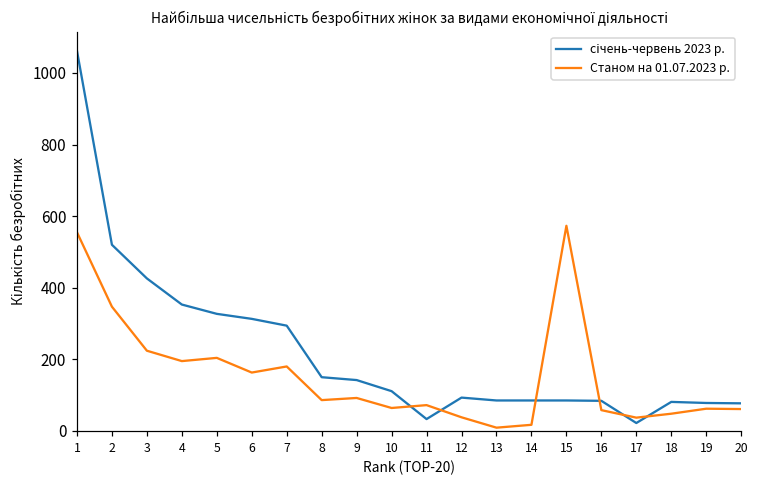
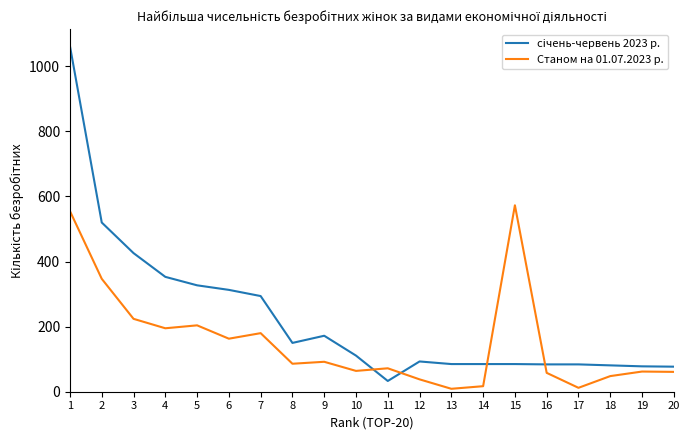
січень-червень 2023 р., 9: 140 -> 170
січень-червень 2023 р., 17: 20 -> 80
Станом на 01.07.2023 р., 17: 40 -> 10
